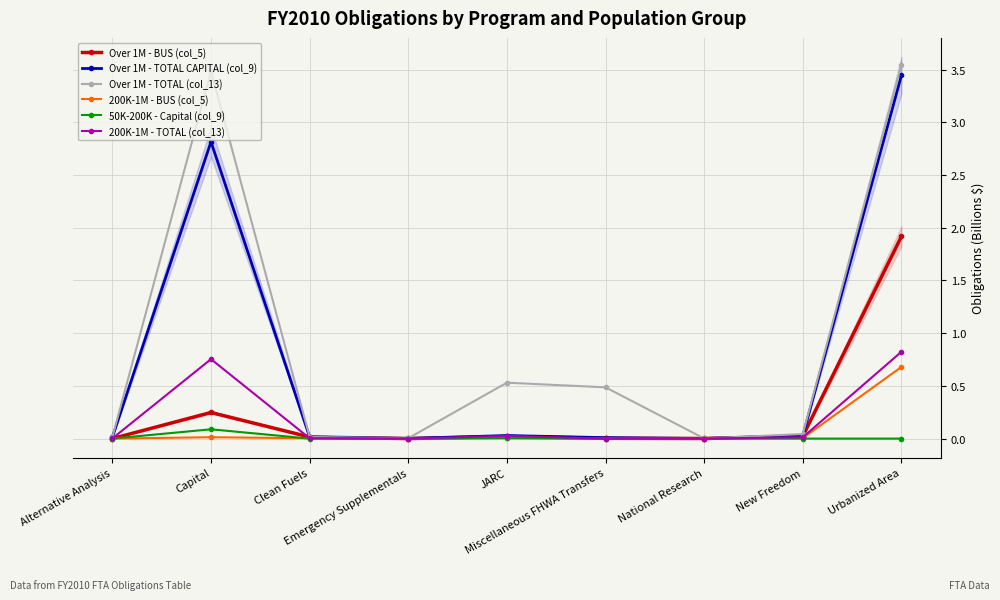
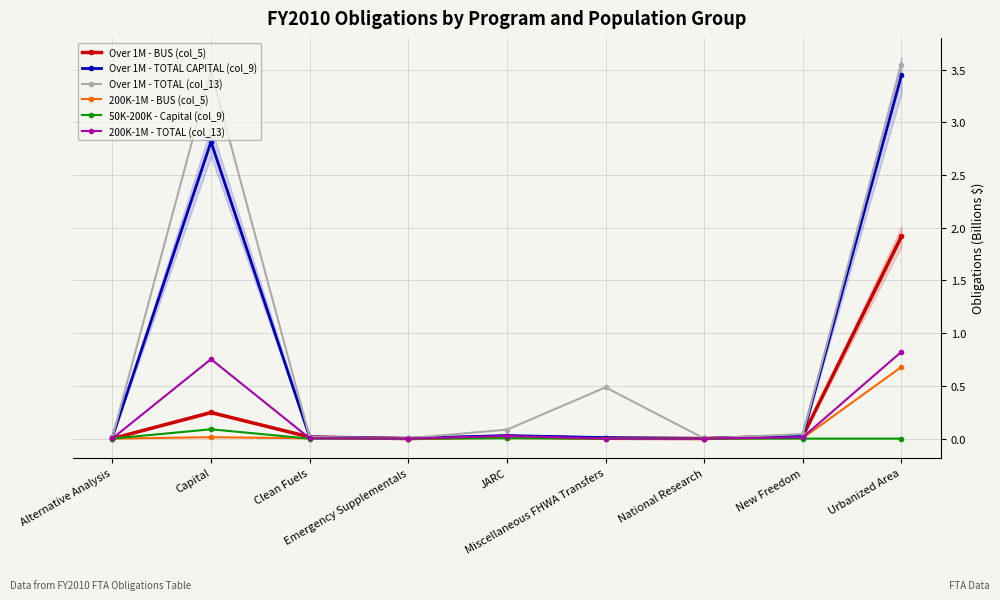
Over 1M - TOTAL (col_13), JARC: 0.53 -> 0.08
